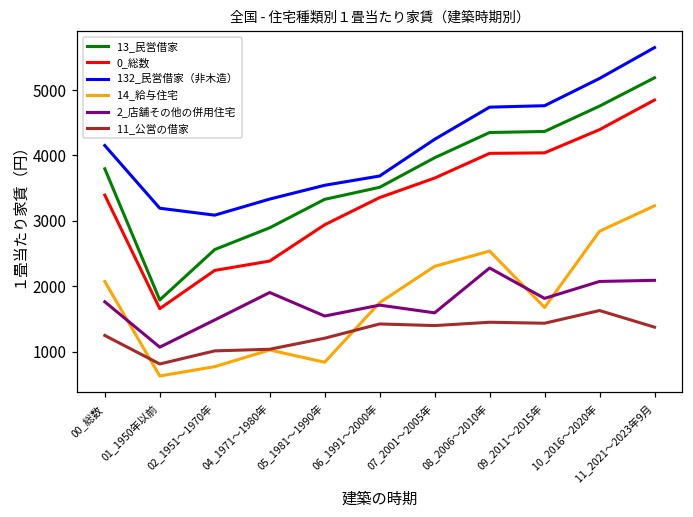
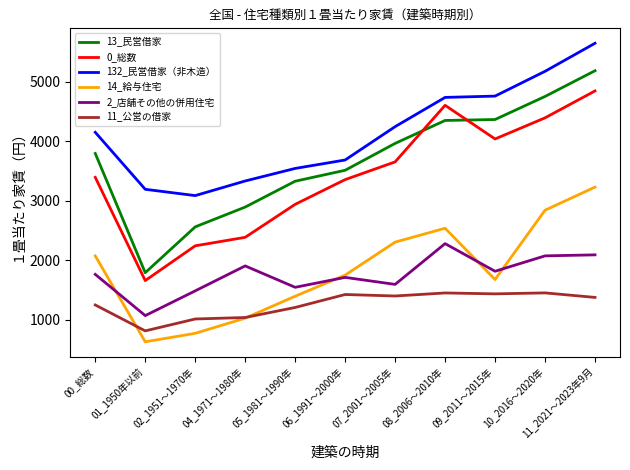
14_給与住宅, 05_1981～1990年: 800 -> 1400
0_総数, 08_2006～2010年: 4000 -> 4600
11_公営の借家, 10_2016～2020年: 1600 -> 1400
